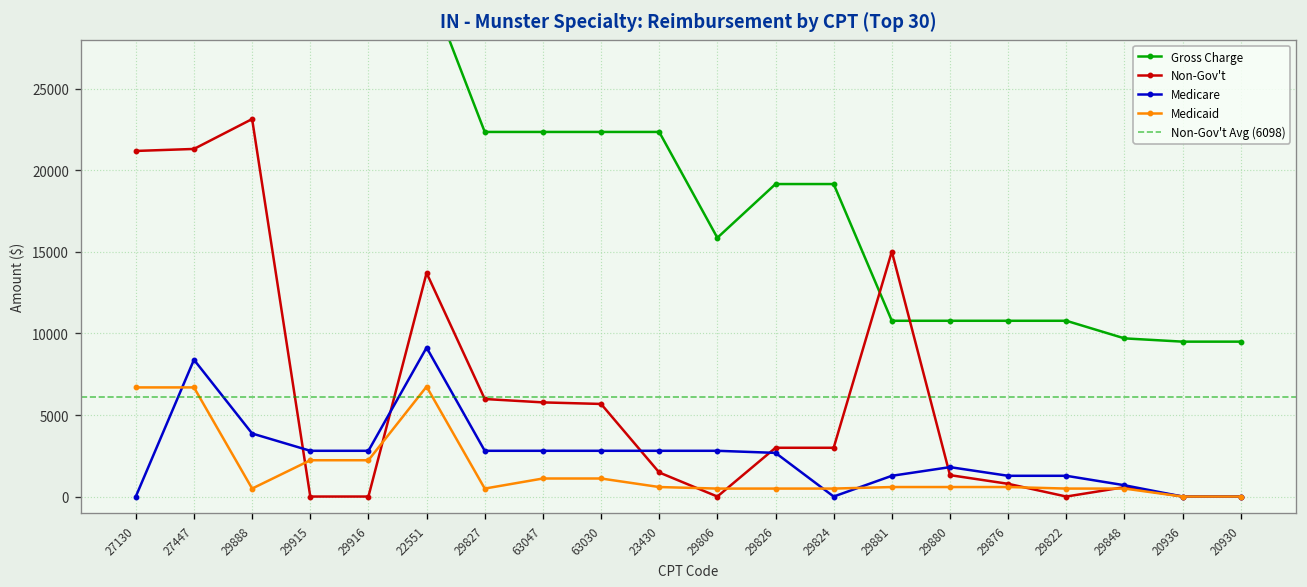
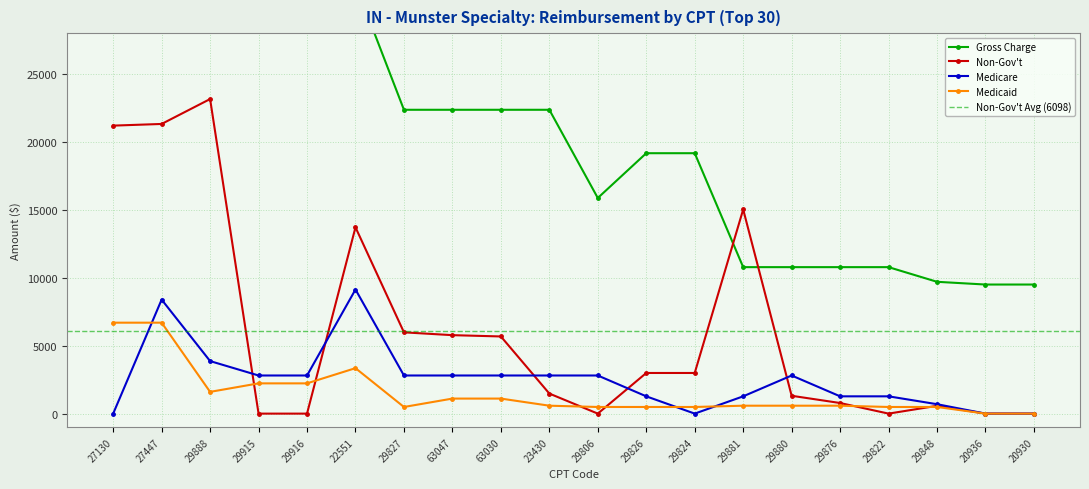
Medicaid, 29888: 500 -> 1600
Medicaid, 22551: 6700 -> 3300
Medicare, 29826: 2700 -> 1300
Medicare, 29880: 1800 -> 2800
